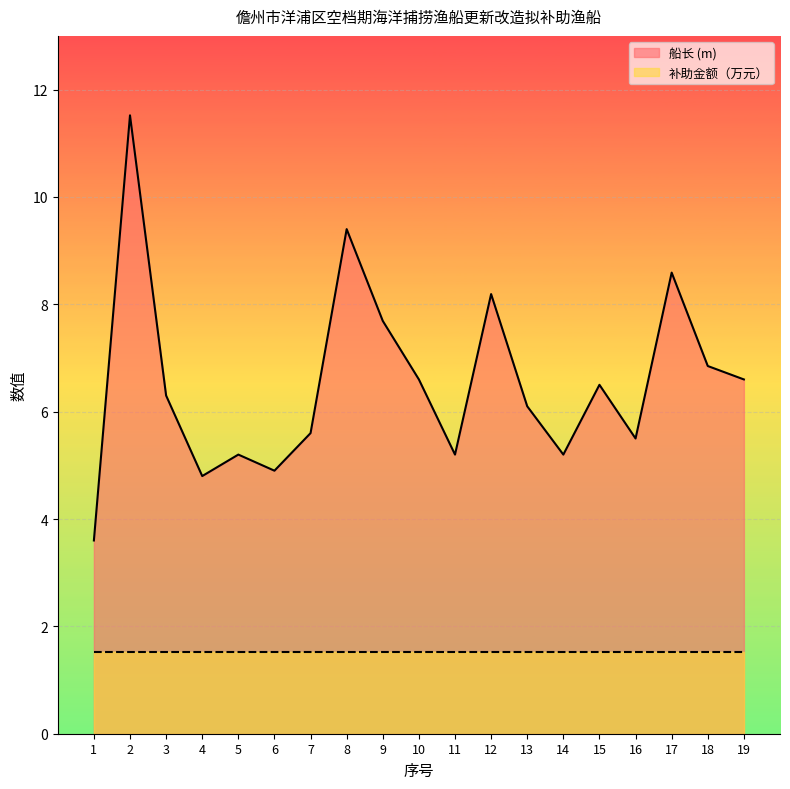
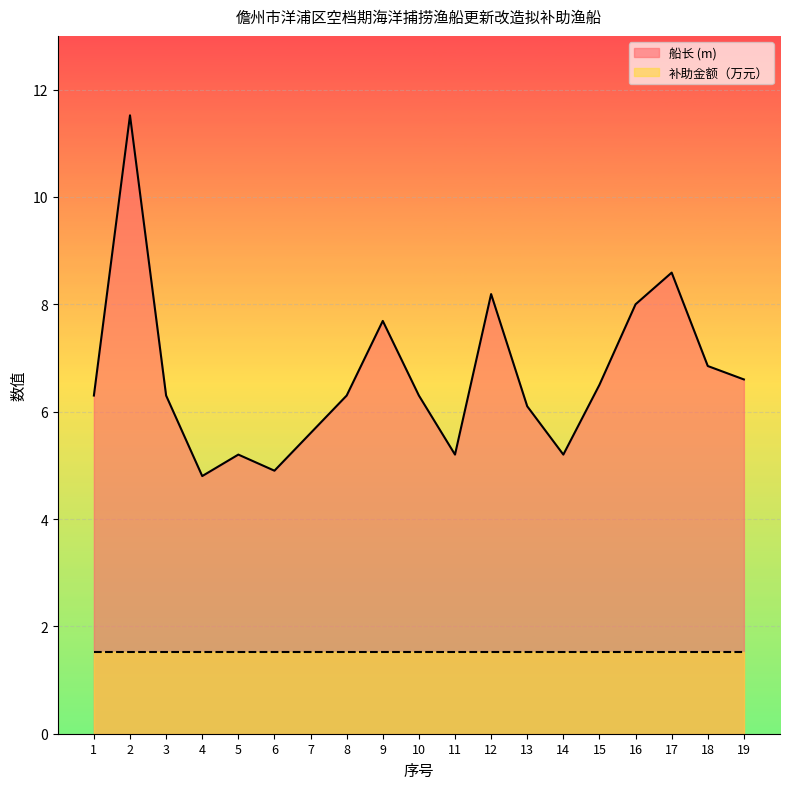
船长 (m), 1: 3.6 -> 6.3
船长 (m), 8: 9.4 -> 6.3
船长 (m), 10: 6.6 -> 6.3
船长 (m), 16: 5.5 -> 8.0
